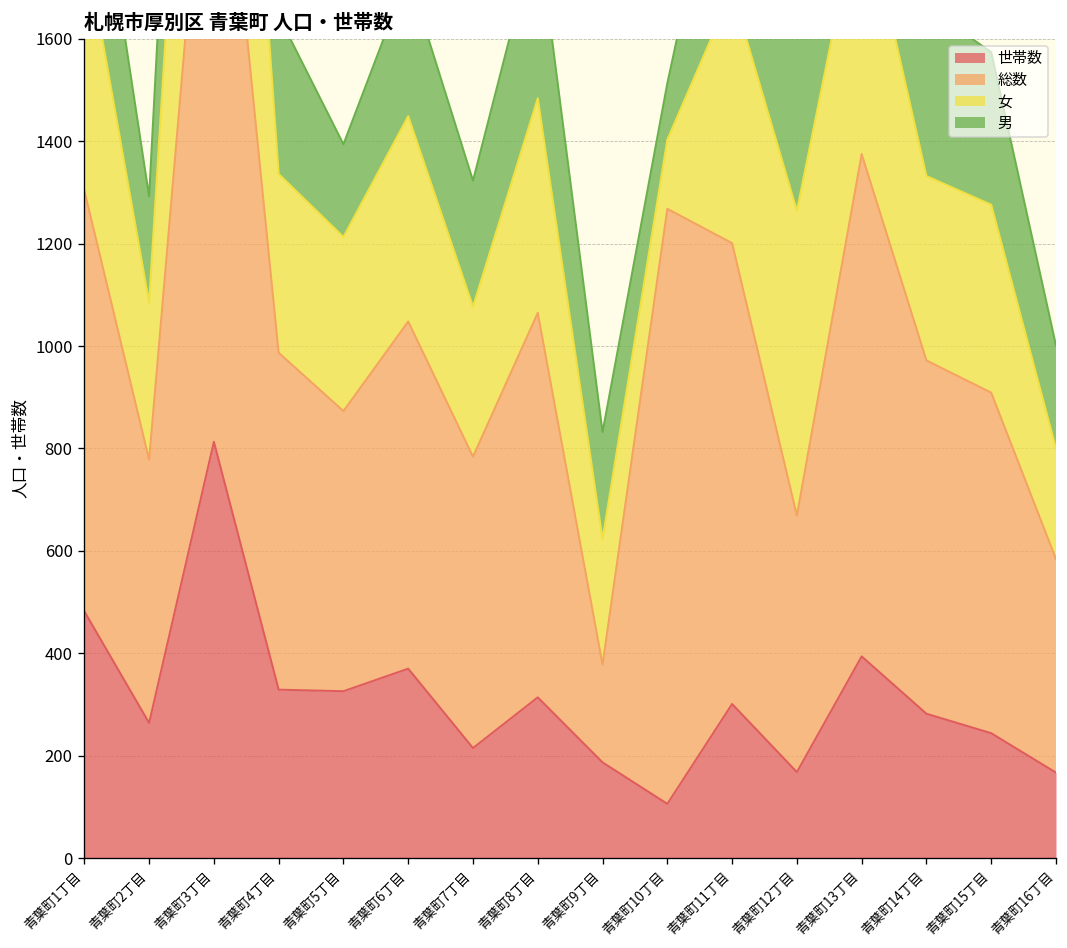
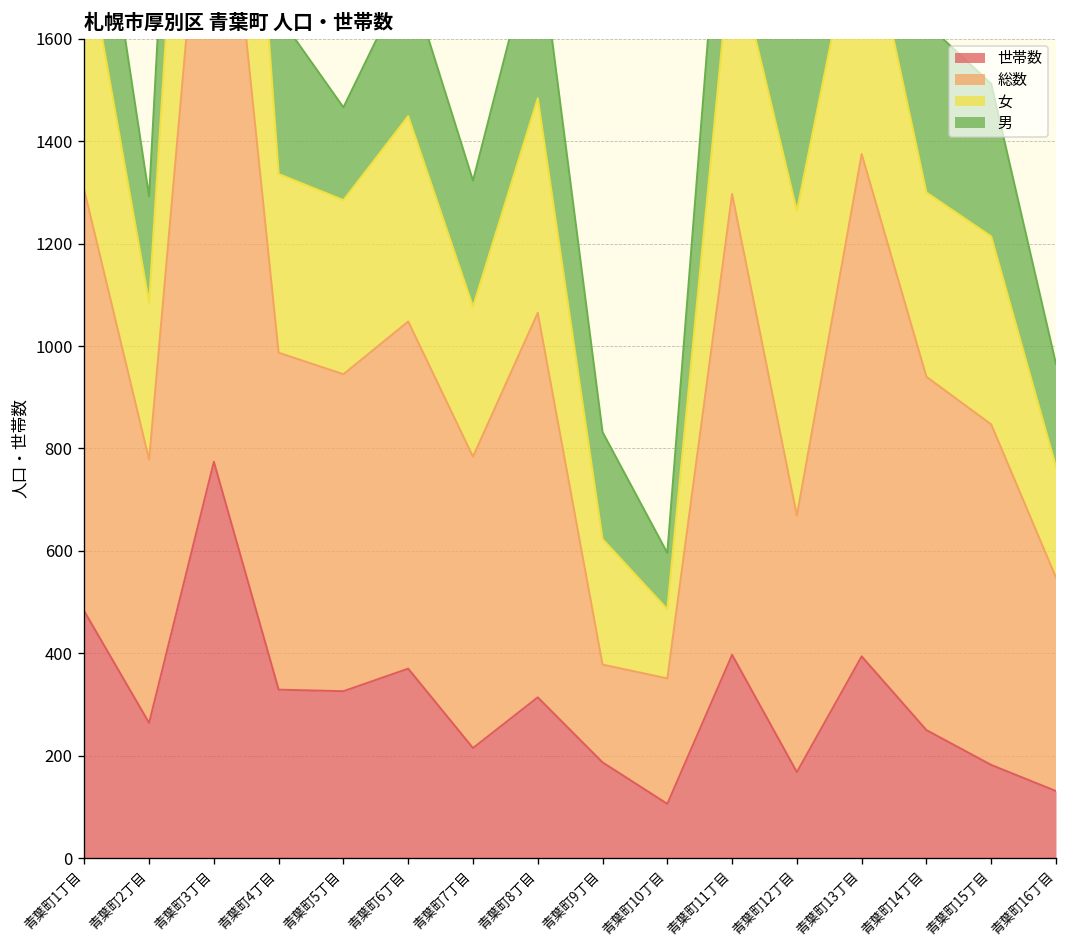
世帯数, 青葉町3丁目: 810 -> 770
総数, 青葉町5丁目: 550 -> 620
総数, 青葉町10丁目: 1160 -> 250
世帯数, 青葉町11丁目: 300 -> 400
世帯数, 青葉町14丁目: 280 -> 250
世帯数, 青葉町15丁目: 240 -> 180
世帯数, 青葉町16丁目: 170 -> 130
